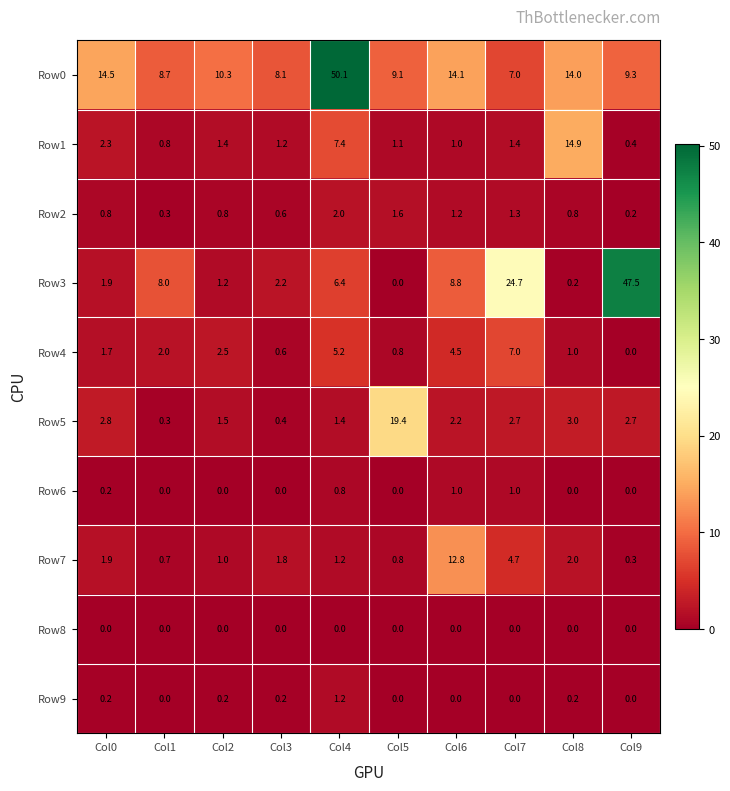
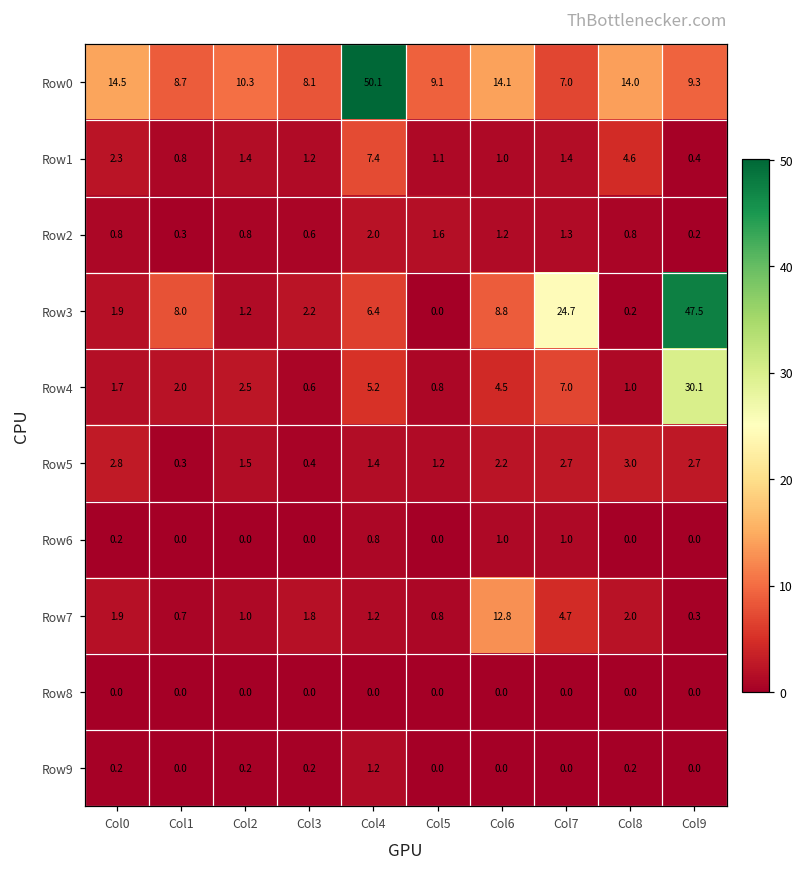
Row1, Col8: 14.9 -> 4.6
Row4, Col9: 0.0 -> 30.1
Row5, Col5: 19.4 -> 1.2
